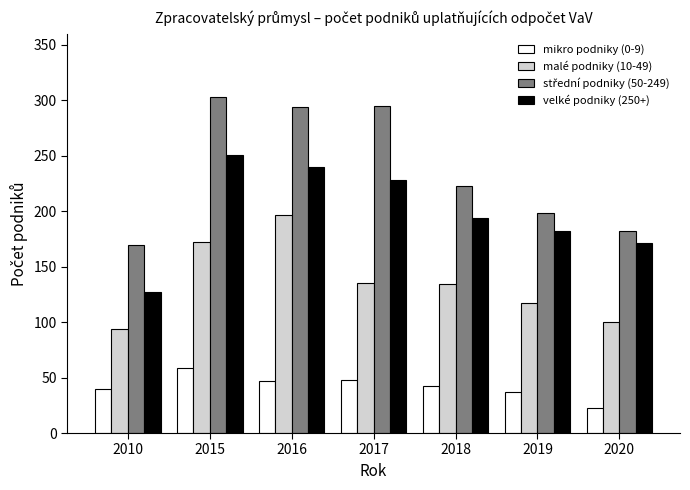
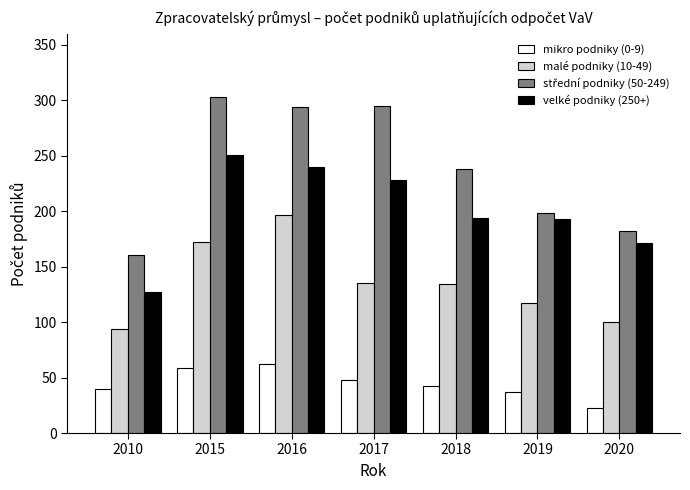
střední podniky (50-249), 2010: 170 -> 161
mikro podniky (0-9), 2016: 47 -> 62
střední podniky (50-249), 2018: 223 -> 238
velké podniky (250+), 2019: 182 -> 193
